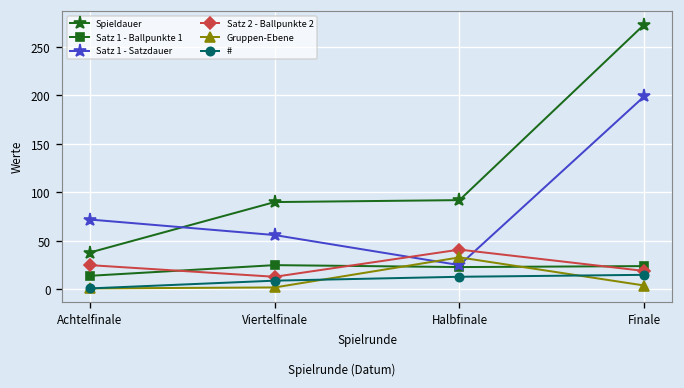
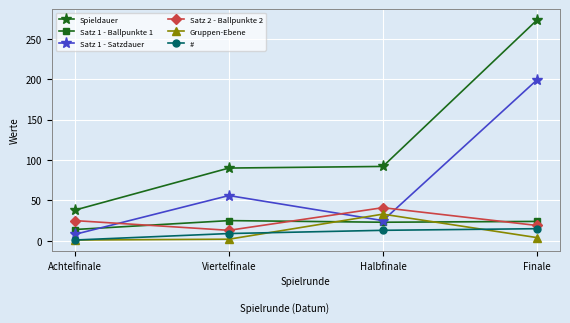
Satz 1 - Satzdauer, Achtelfinale: 70 -> 10
